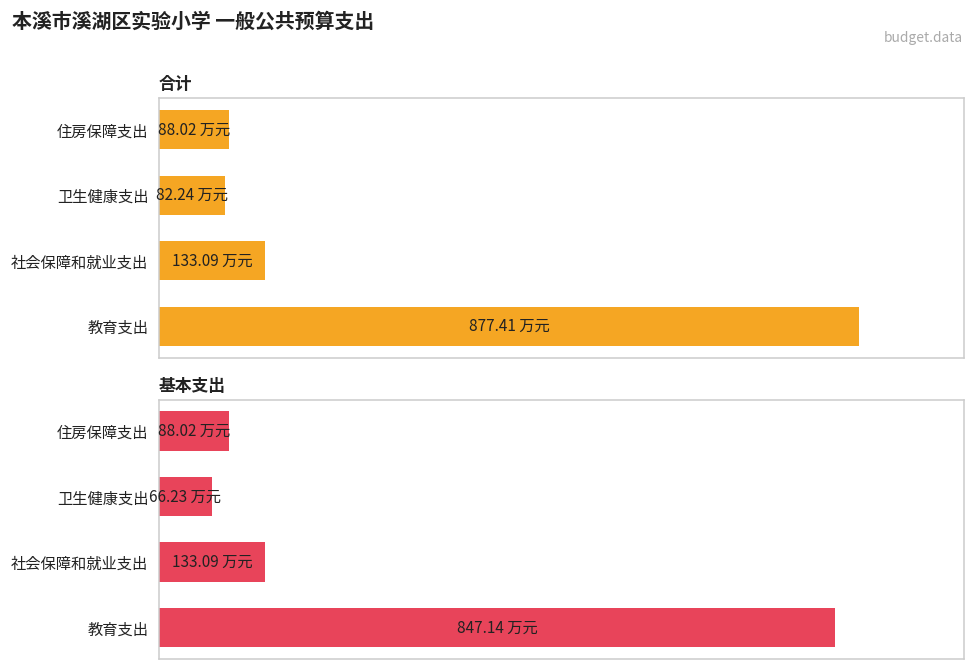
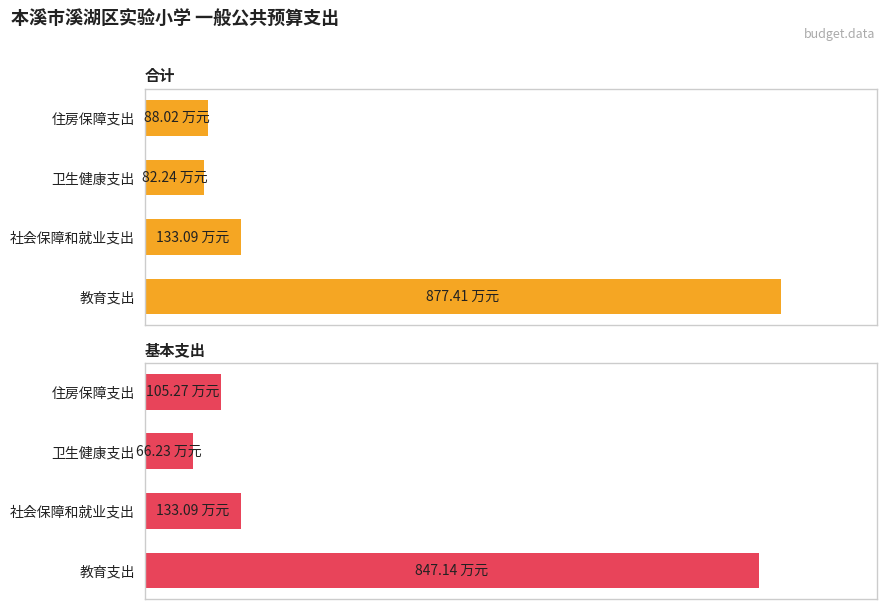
基本支出, 住房保障支出: 88.02 -> 105.27
